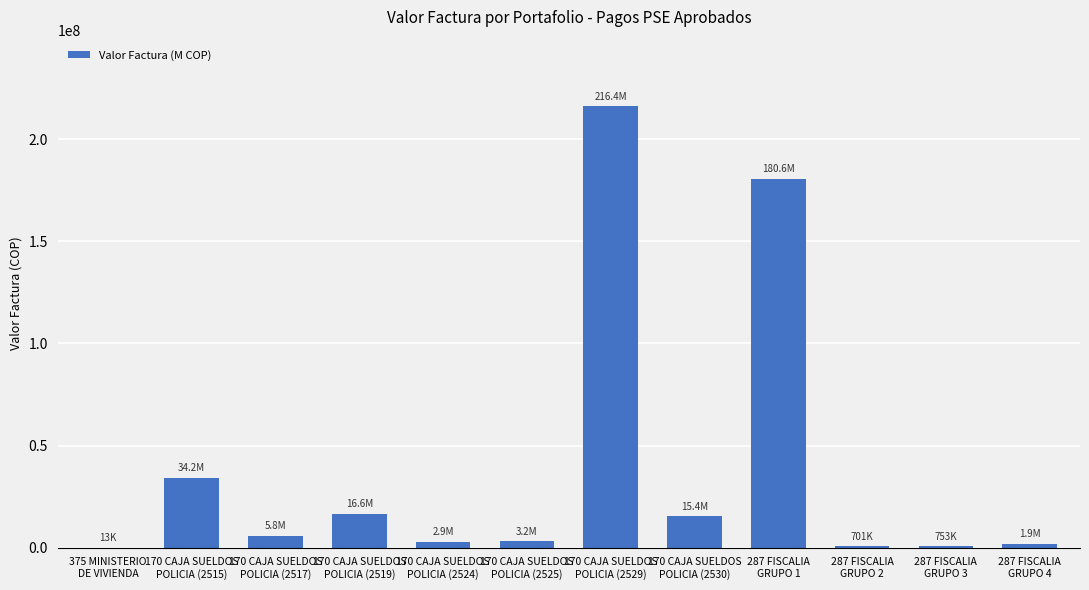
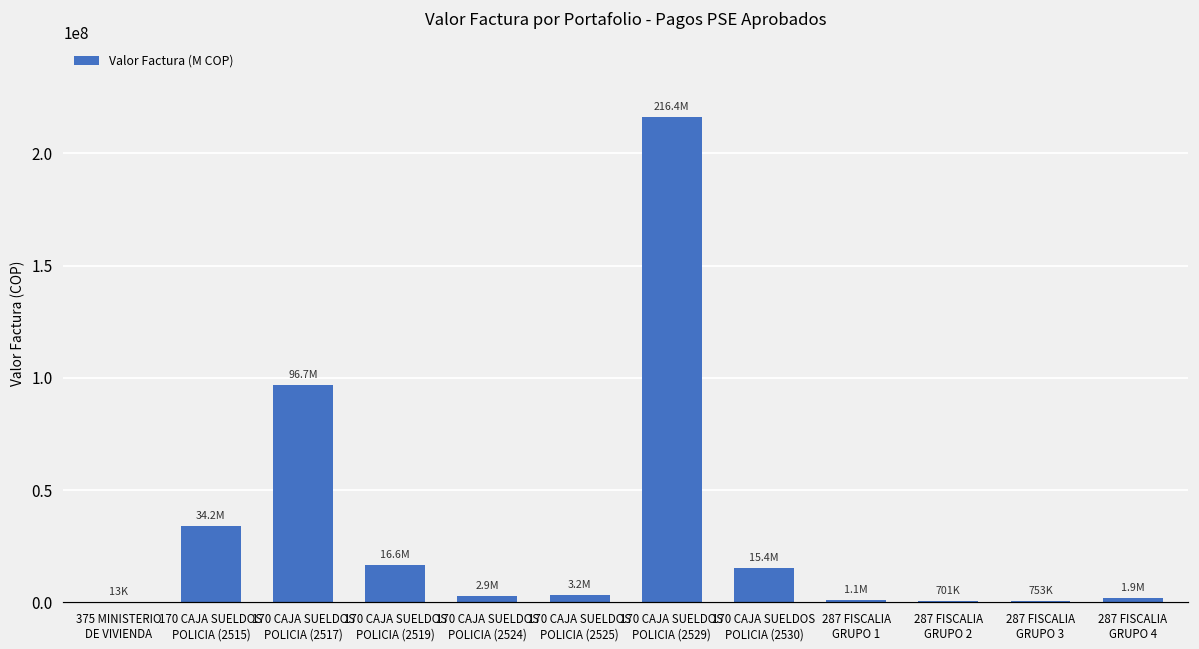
170 CAJA SUELDOS POLICIA (2517): 5.8M -> 96.7M
287 FISCALIA GRUPO 1: 180.6M -> 1.1M
